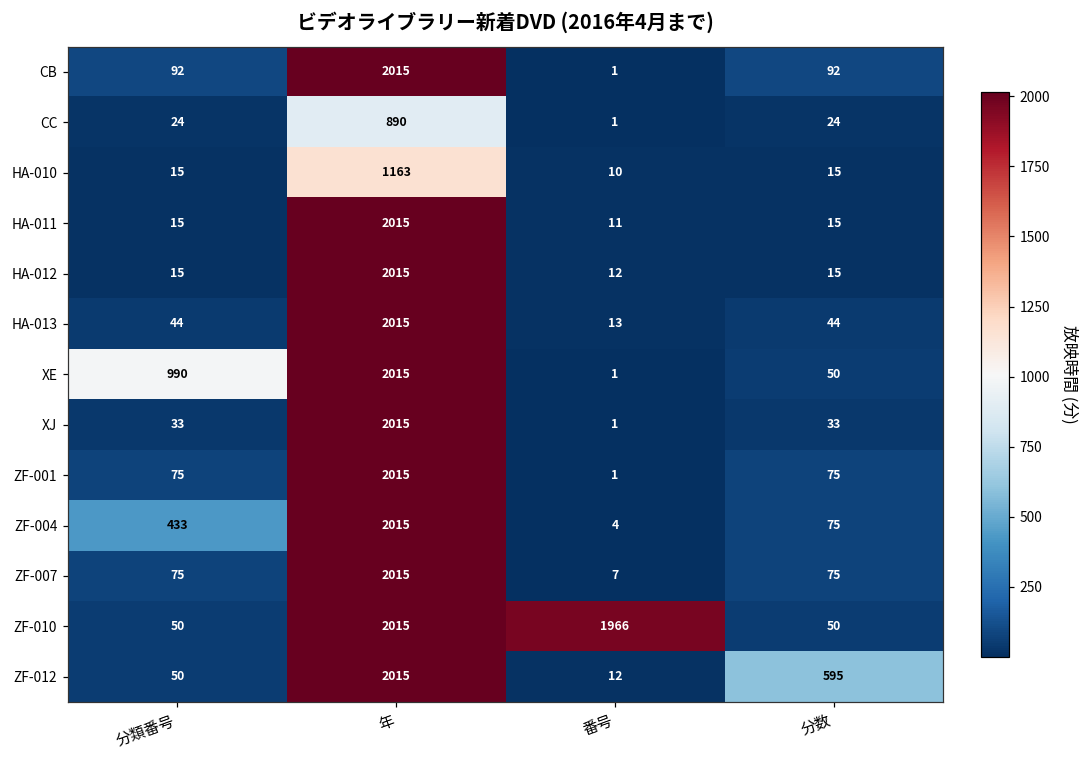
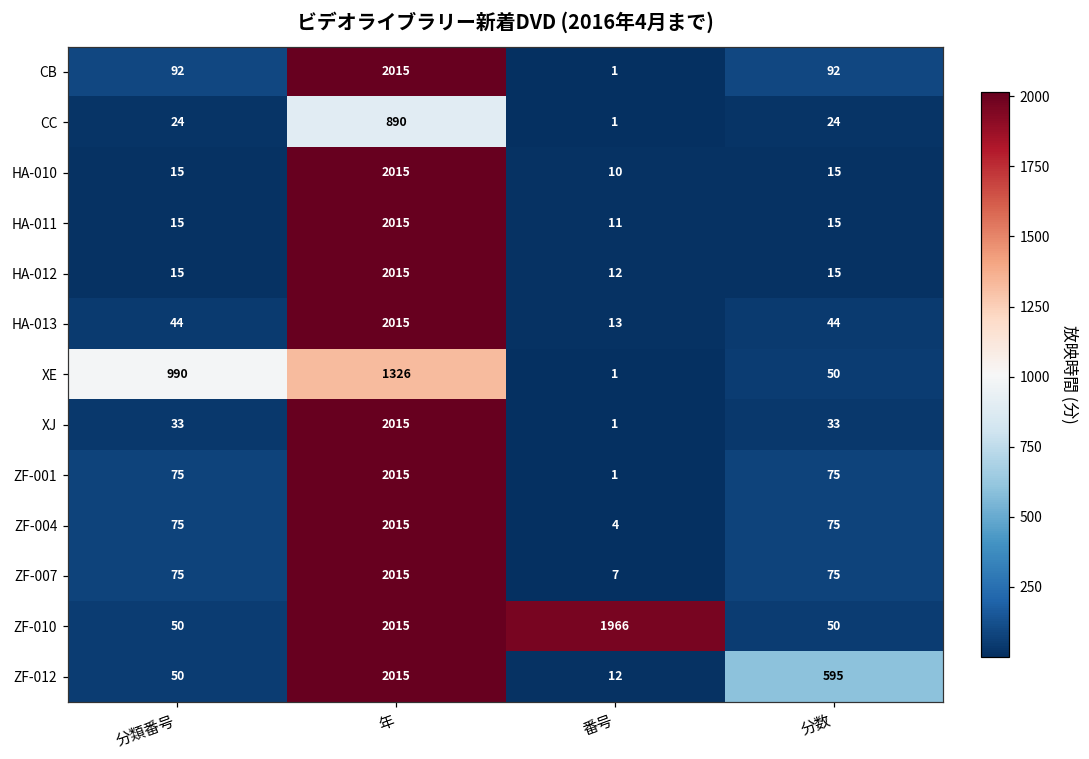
HA-010, 年: 1163 -> 2015
XE, 年: 2015 -> 1326
ZF-004, 分類番号: 433 -> 75
